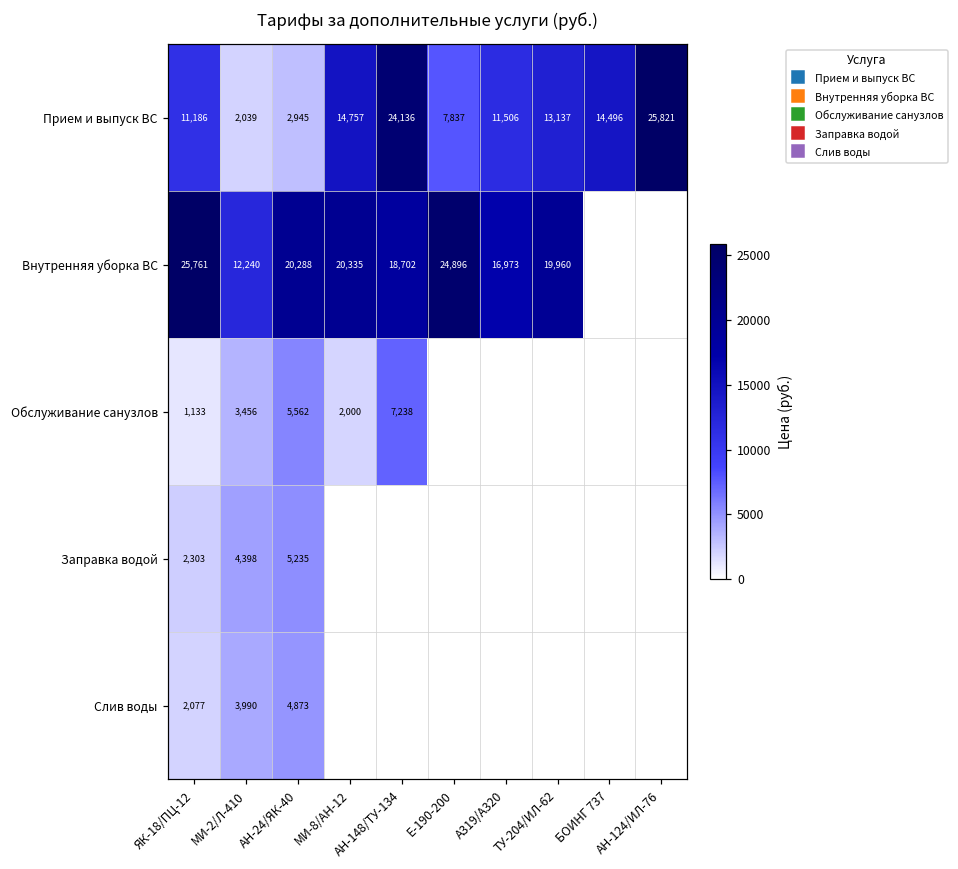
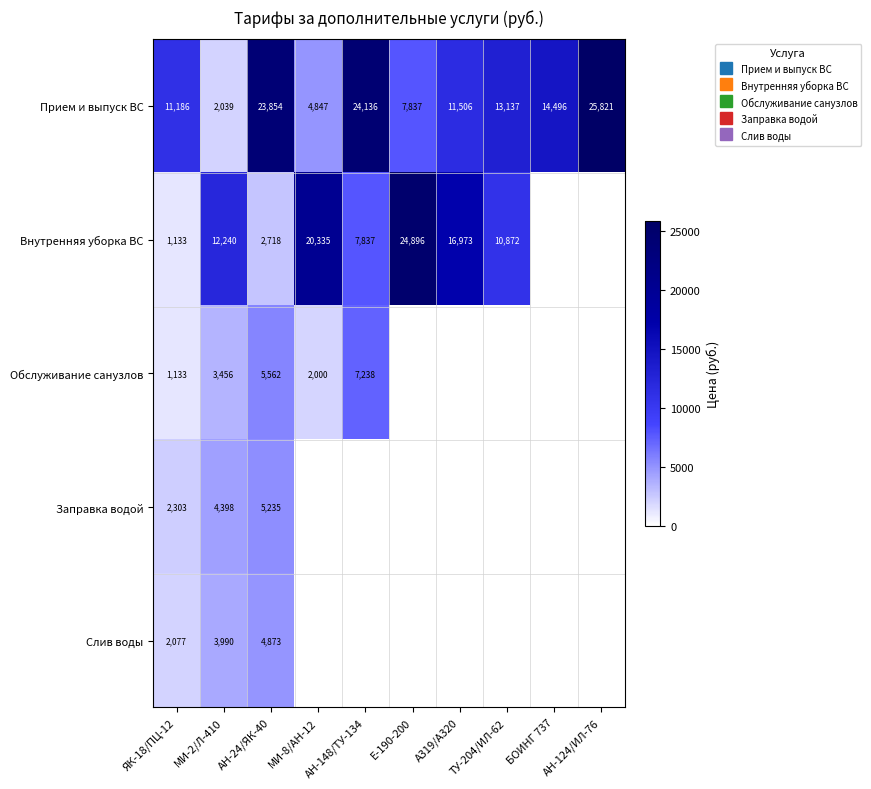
Прием и выпуск ВС, АН-24/ЯК-40: 2,945 -> 23,854
Прием и выпуск ВС, МИ-8/АН-12: 14,757 -> 4,847
Внутренняя уборка ВС, ЯК-18/ПЦ-12: 25,761 -> 1,133
Внутренняя уборка ВС, АН-24/ЯК-40: 20,288 -> 2,718
Внутренняя уборка ВС, АН-148/ТУ-134: 18,702 -> 7,837
Внутренняя уборка ВС, ТУ-204/ИЛ-62: 19,960 -> 10,872
